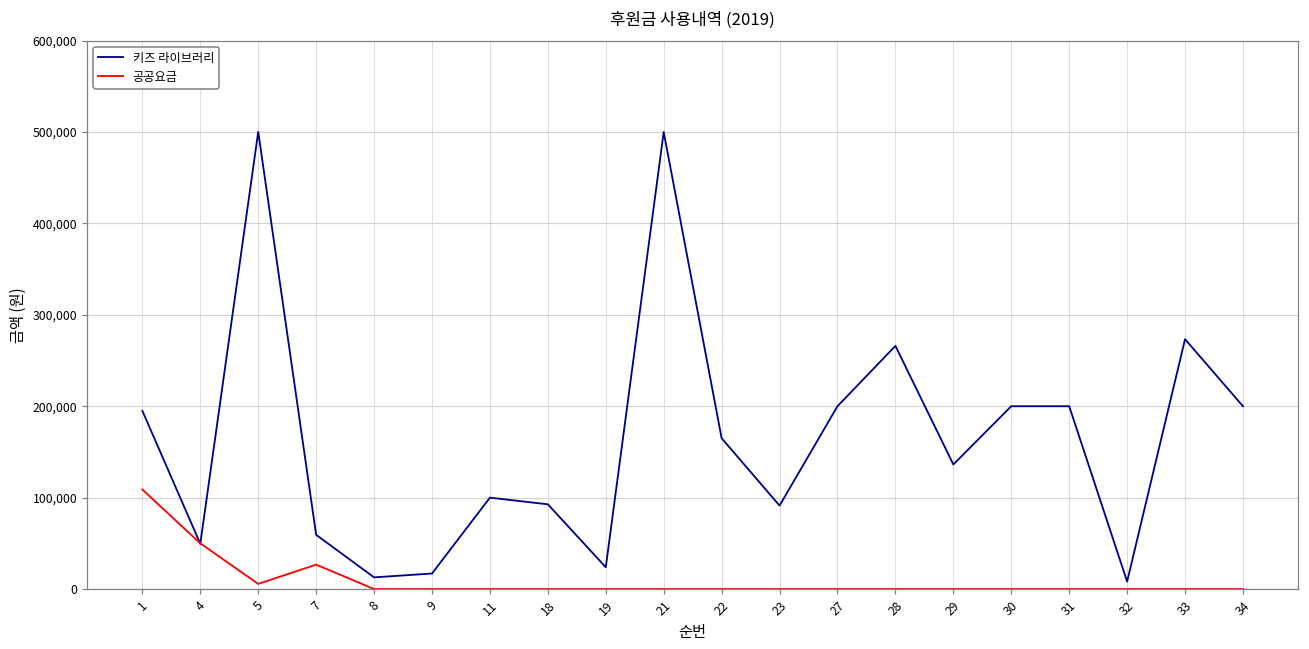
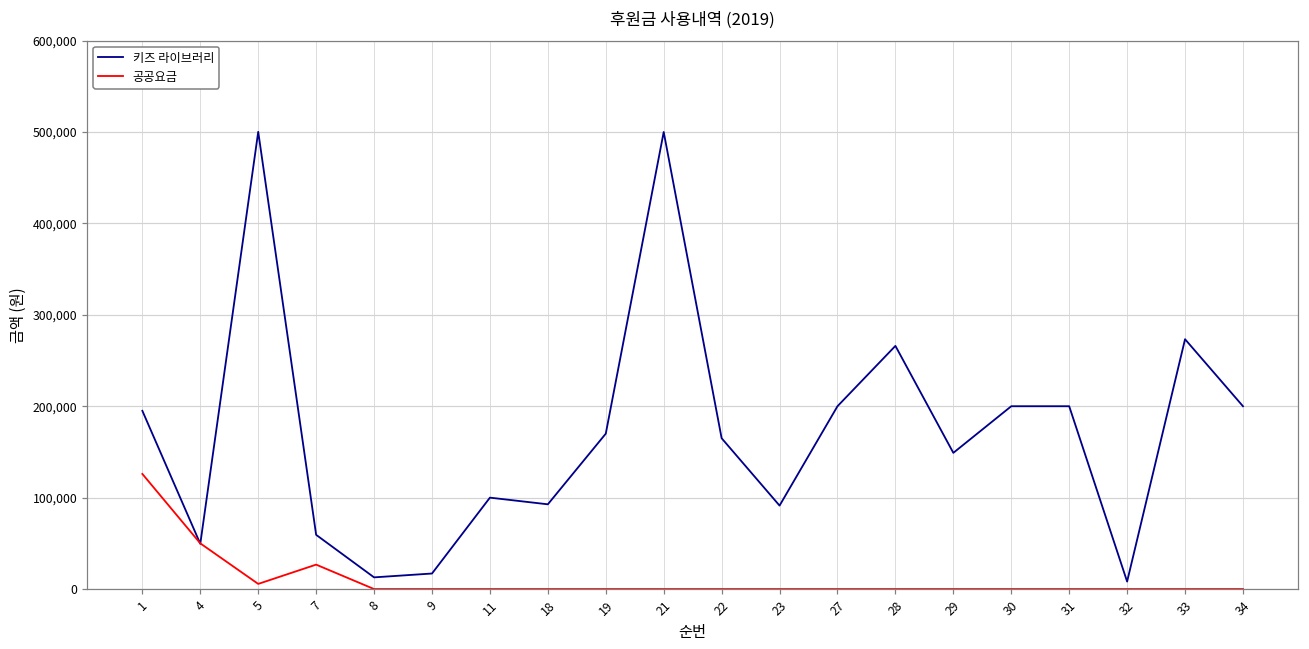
공공요금, 1: 110,000 -> 130,000
키즈 라이브러리, 19: 20,000 -> 170,000
키즈 라이브러리, 29: 140,000 -> 150,000
